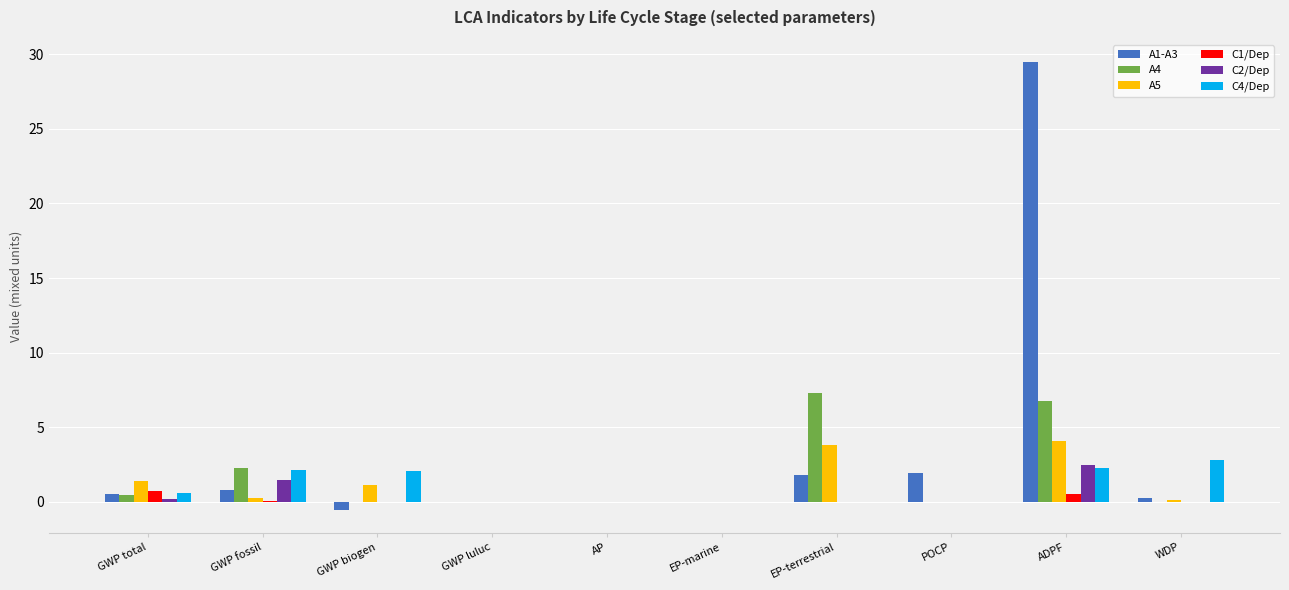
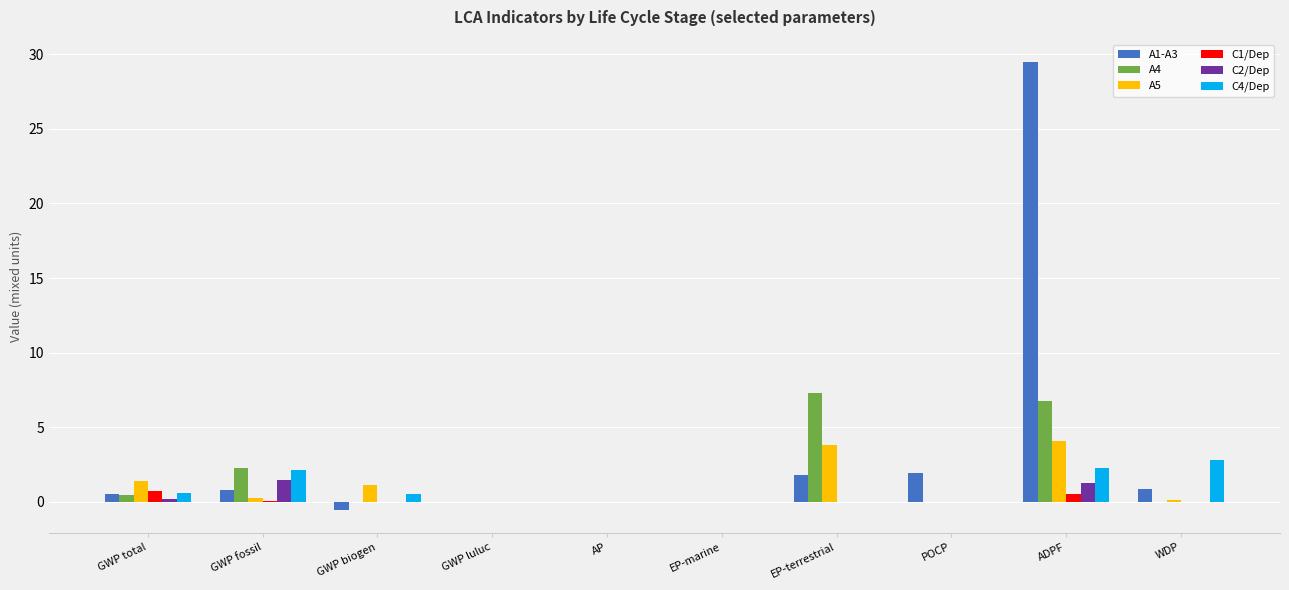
C4/Dep, GWP biogen: 2.1 -> 0.5
C2/Dep, ADPF: 2.5 -> 1.3
A1-A3, WDP: 0.3 -> 0.9
